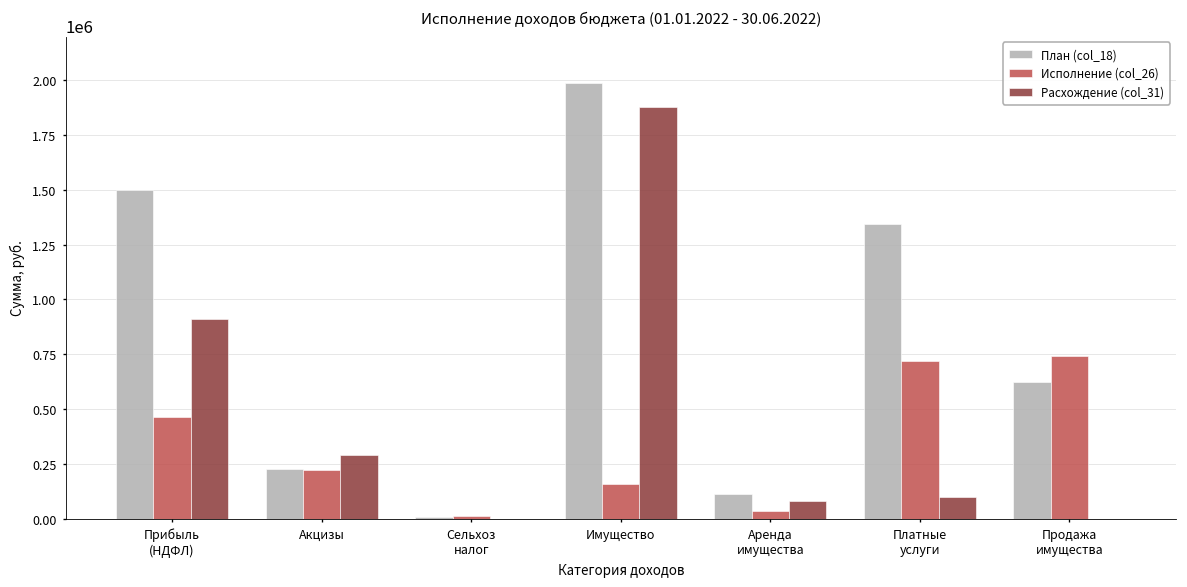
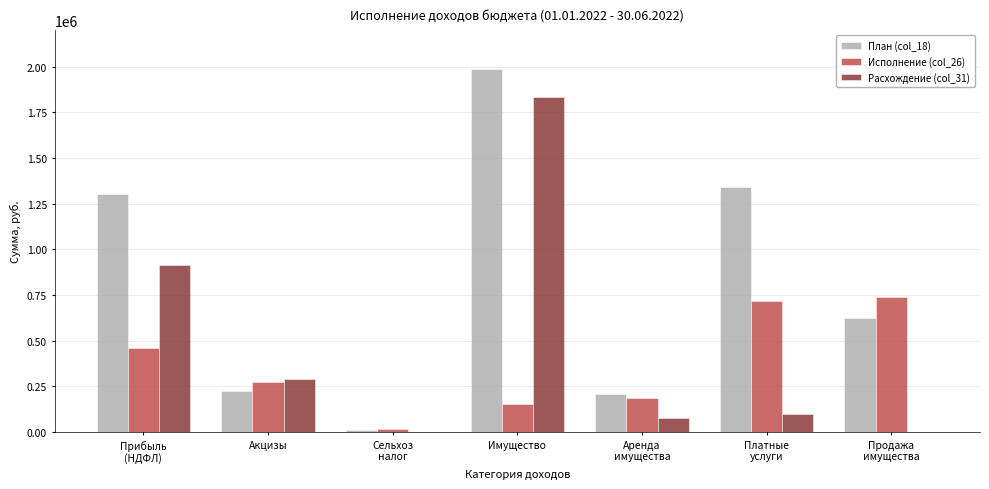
План (col_18), Прибыль (НДФЛ): 1500000 -> 1300000
Исполнение (col_26), Акцизы: 220000 -> 270000
Расхождение (col_31), Имущество: 1880000 -> 1830000
План (col_18), Аренда имущества: 110000 -> 210000
Исполнение (col_26), Аренда имущества: 40000 -> 180000
